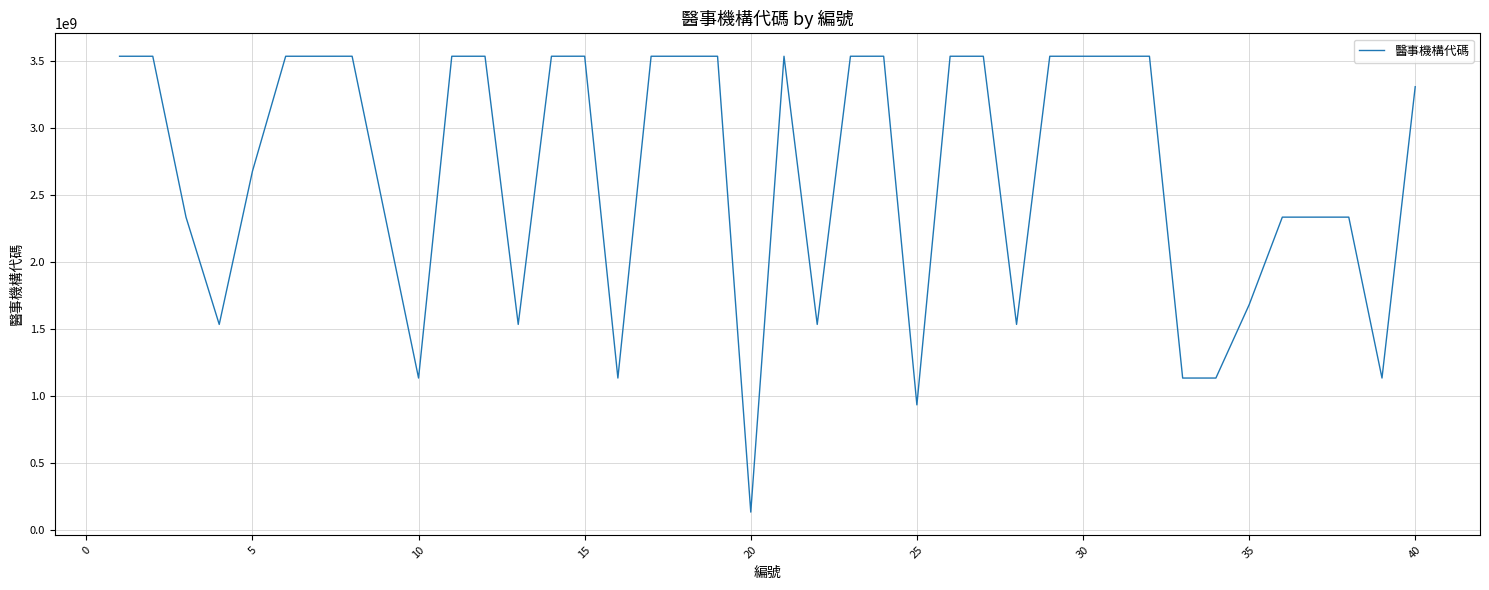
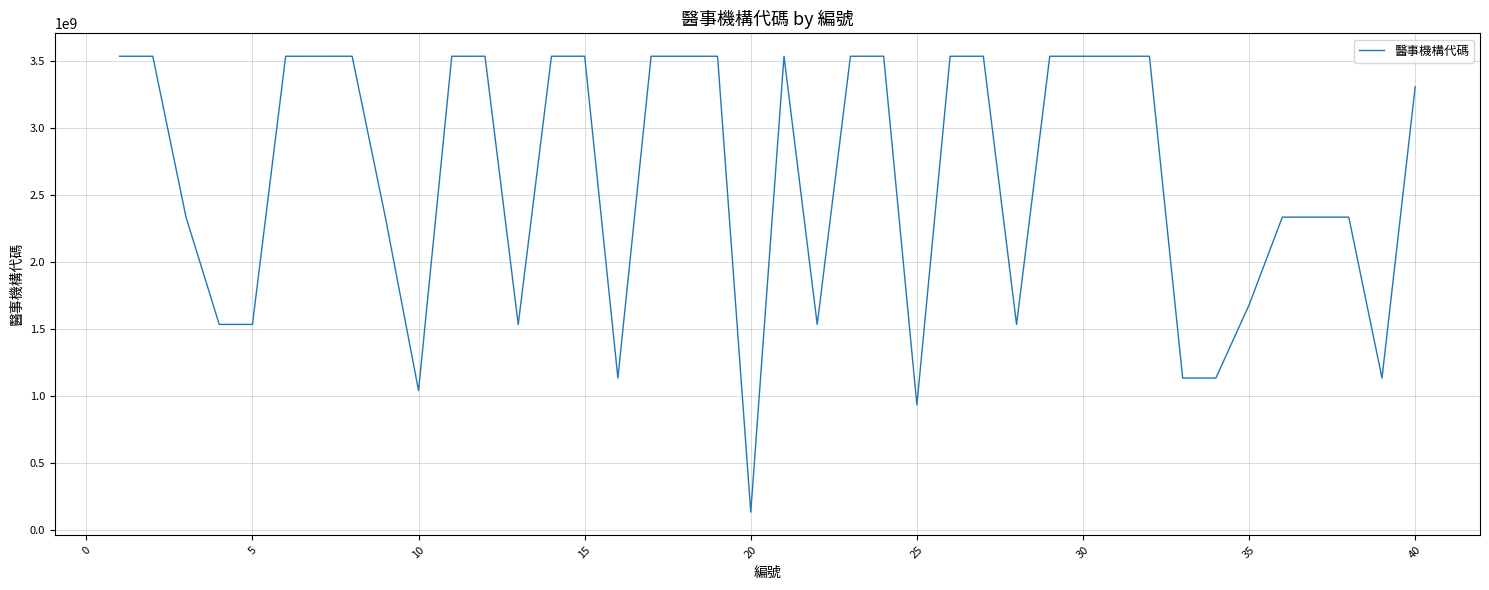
5: 2680000000 -> 1540000000
10: 1140000000 -> 1040000000
